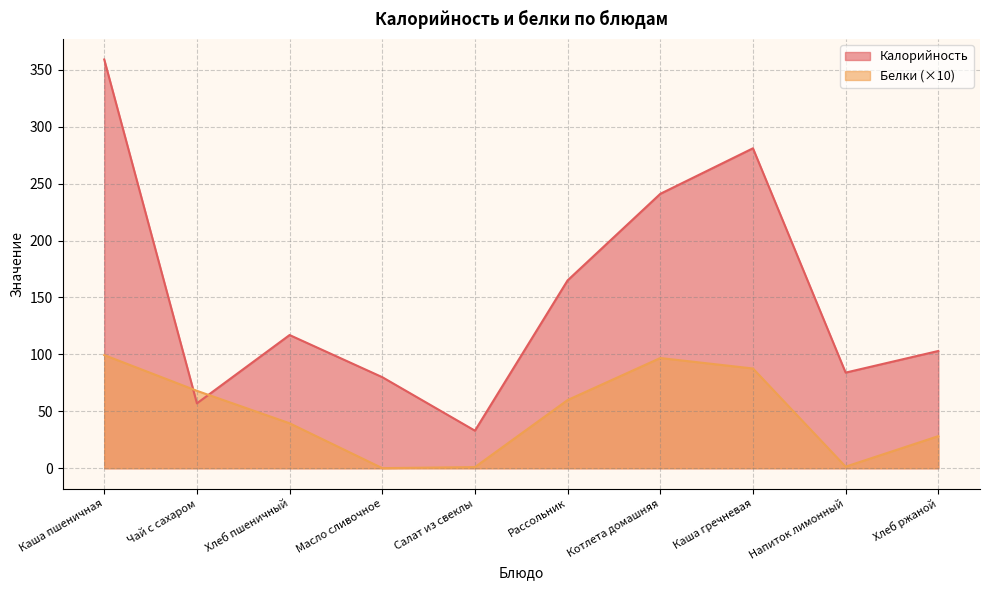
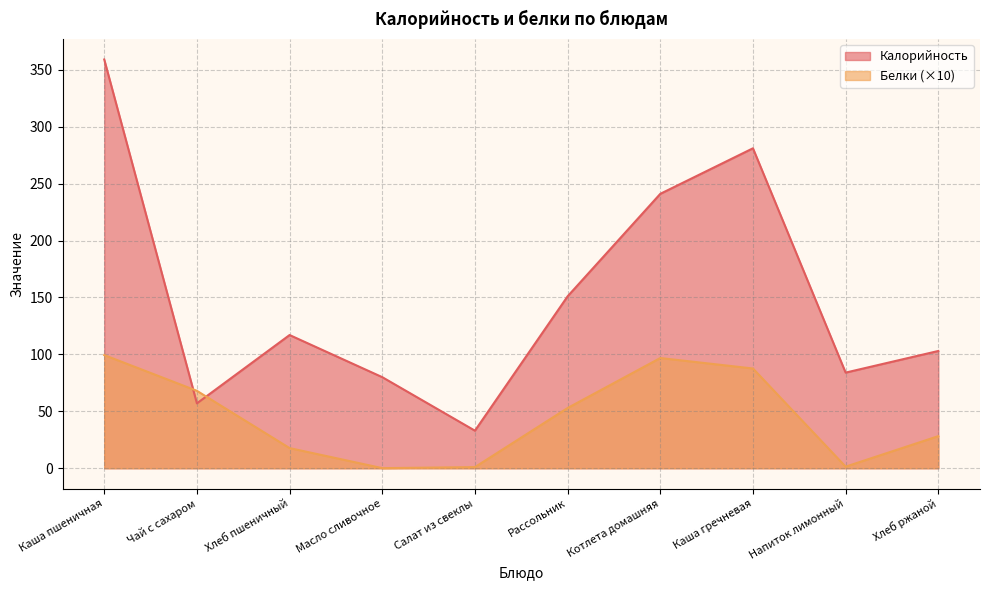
Белки (×10), Хлеб пшеничный: 40 -> 18
Калорийность, Рассольник: 165 -> 151
Белки (×10), Рассольник: 60 -> 53
